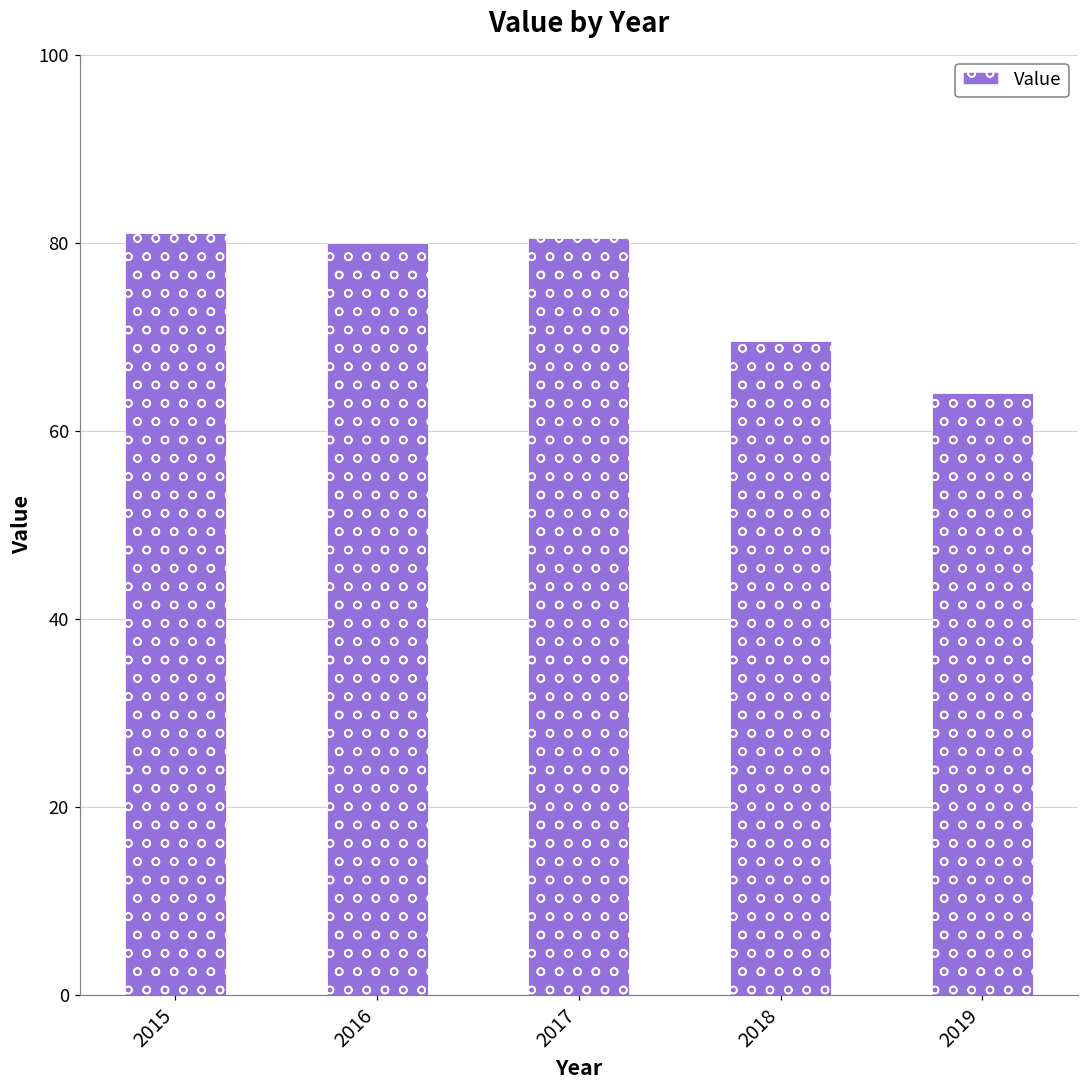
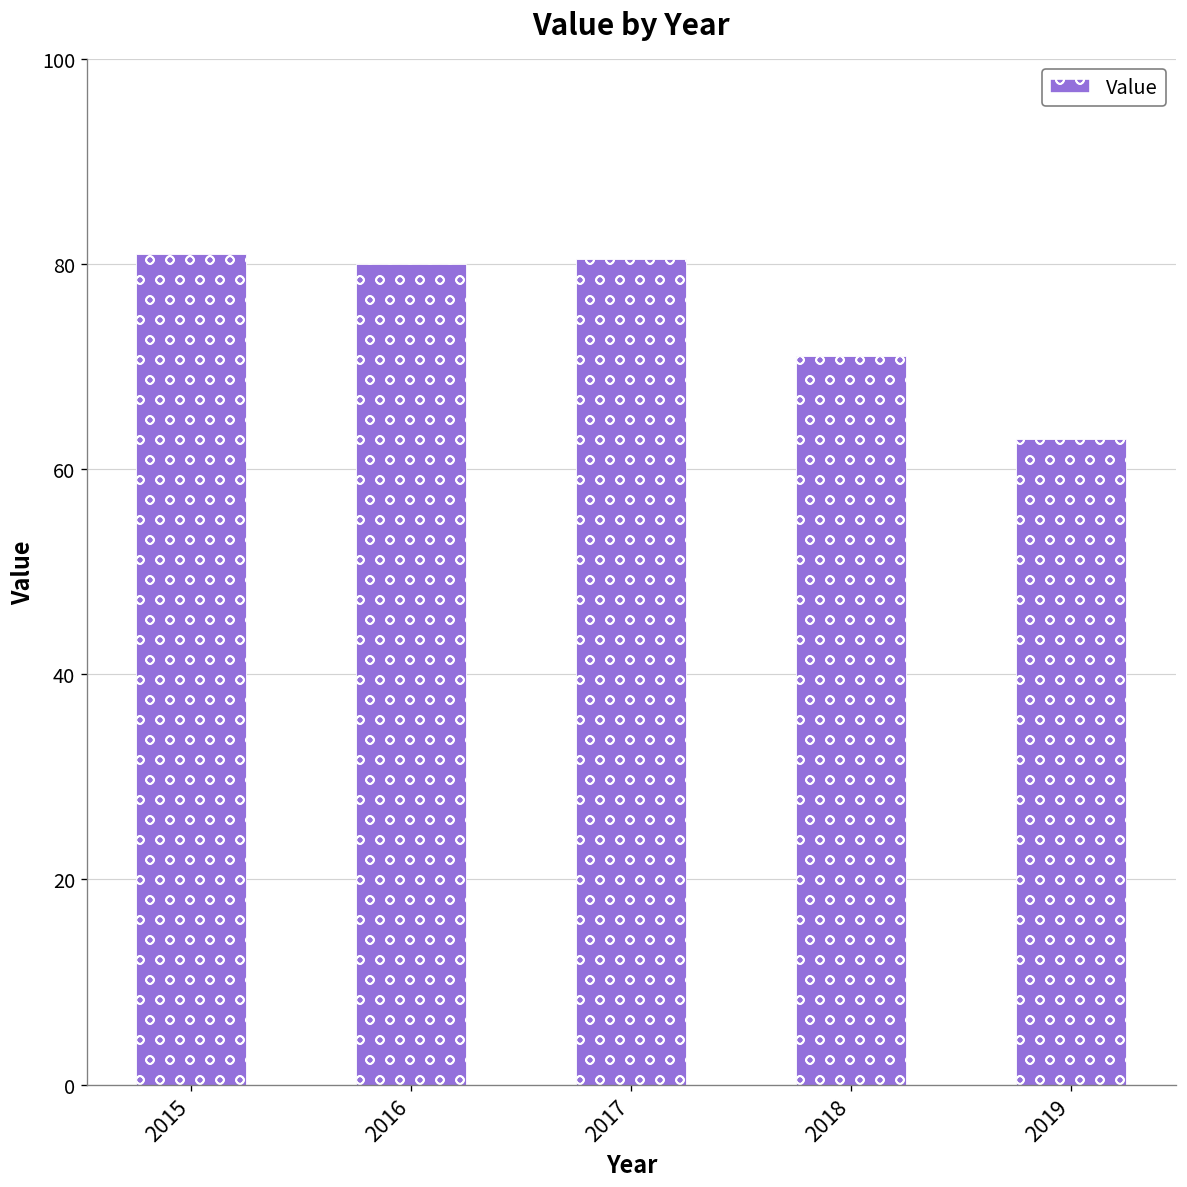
2018: 70 -> 71
2019: 64 -> 63
